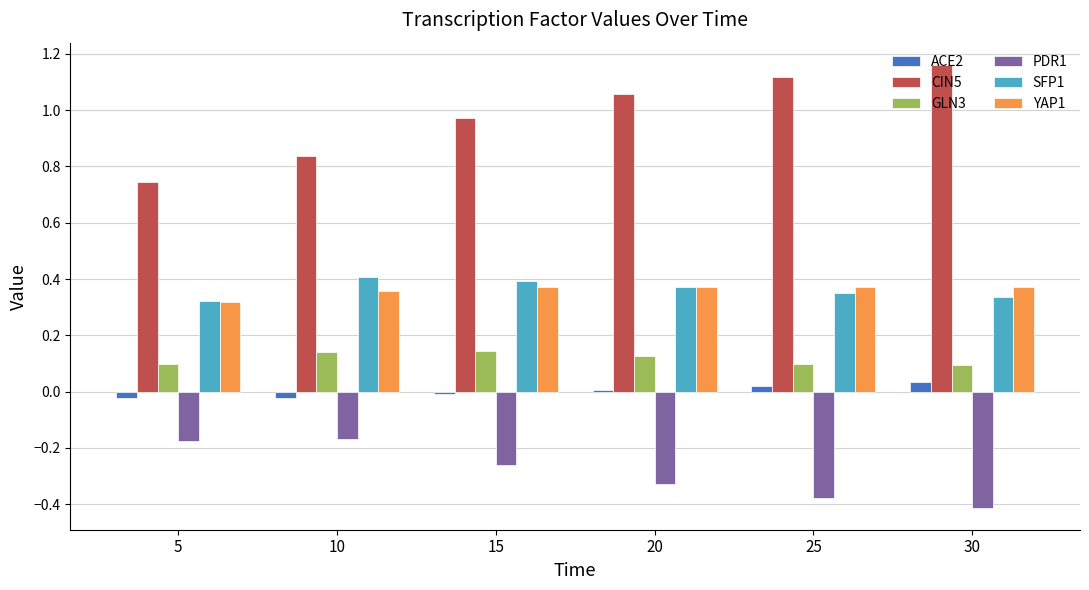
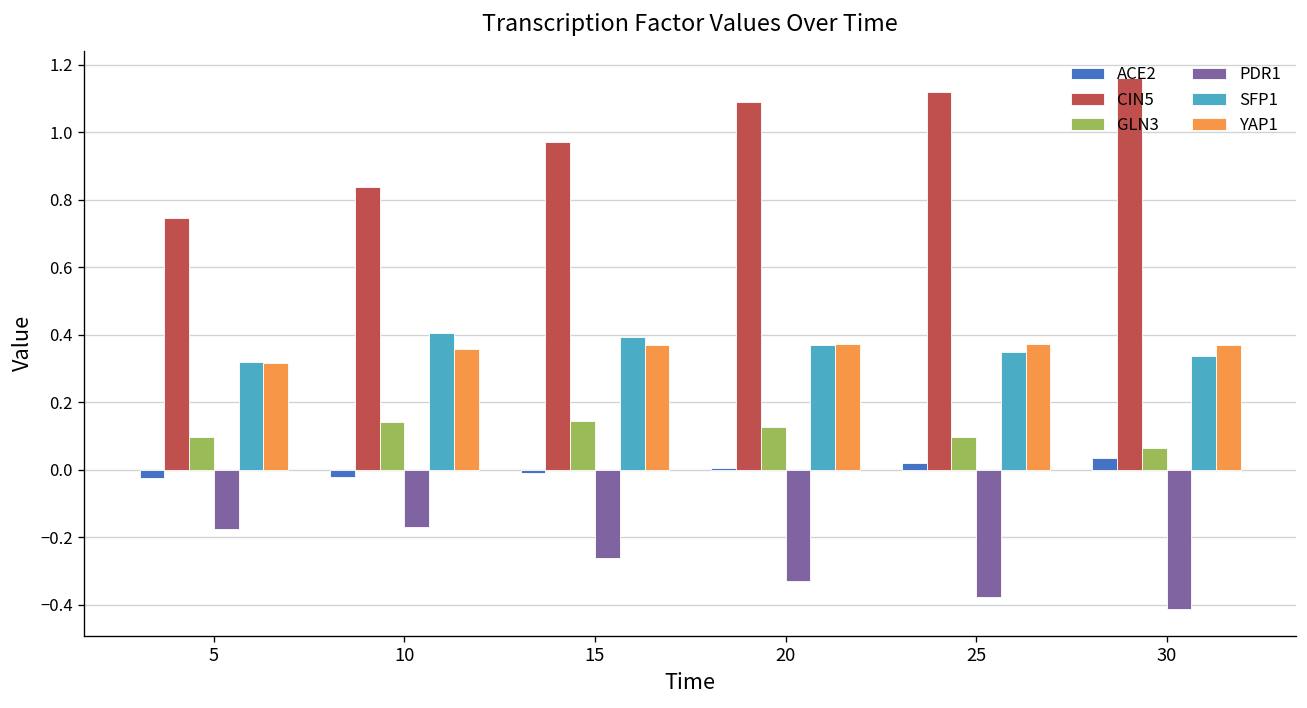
CIN5, 20: 1.06 -> 1.09
GLN3, 30: 0.10 -> 0.06
